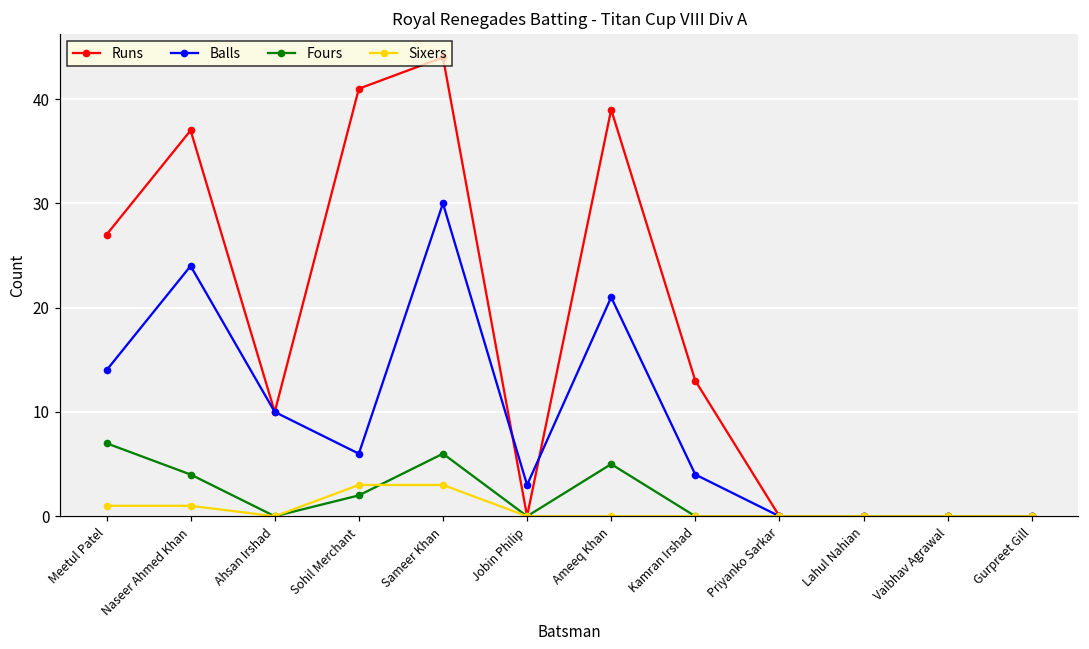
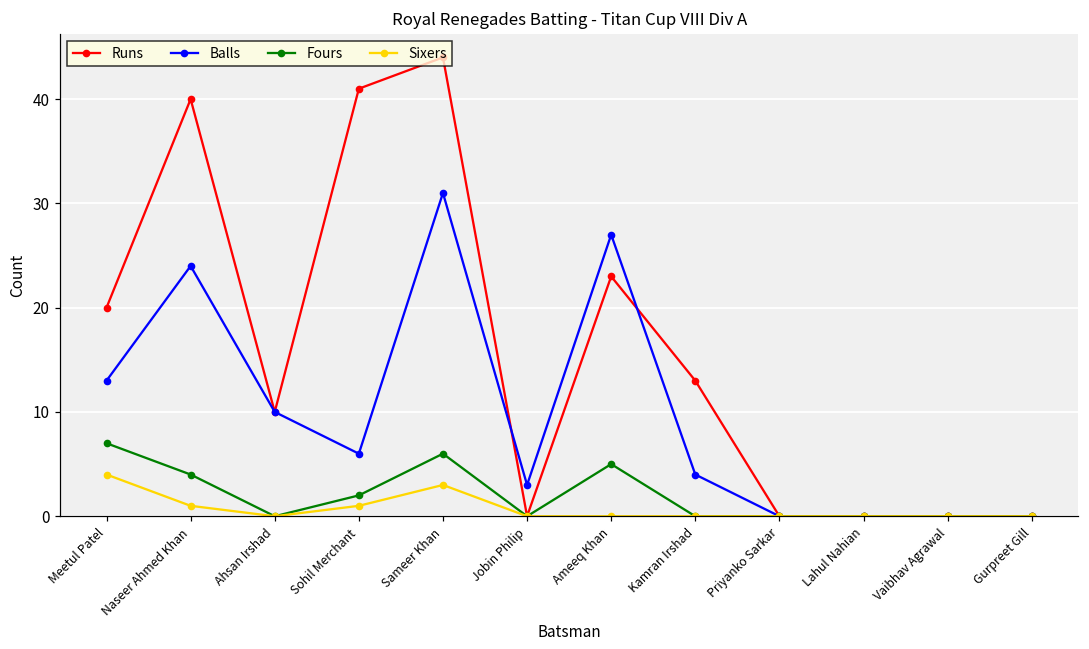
Runs, Meetul Patel: 27 -> 20
Balls, Meetul Patel: 14 -> 13
Sixers, Meetul Patel: 1 -> 4
Runs, Naseer Ahmed Khan: 37 -> 40
Sixers, Sohil Merchant: 3 -> 1
Balls, Sameer Khan: 30 -> 31
Runs, Ameeq Khan: 39 -> 23
Balls, Ameeq Khan: 21 -> 27
